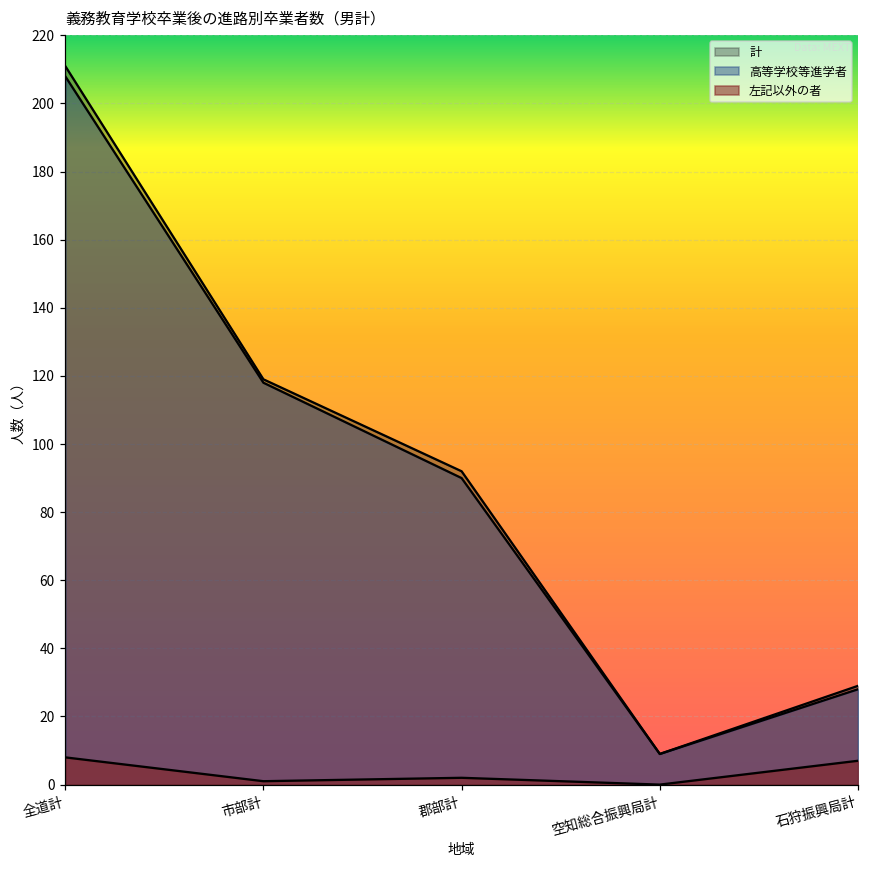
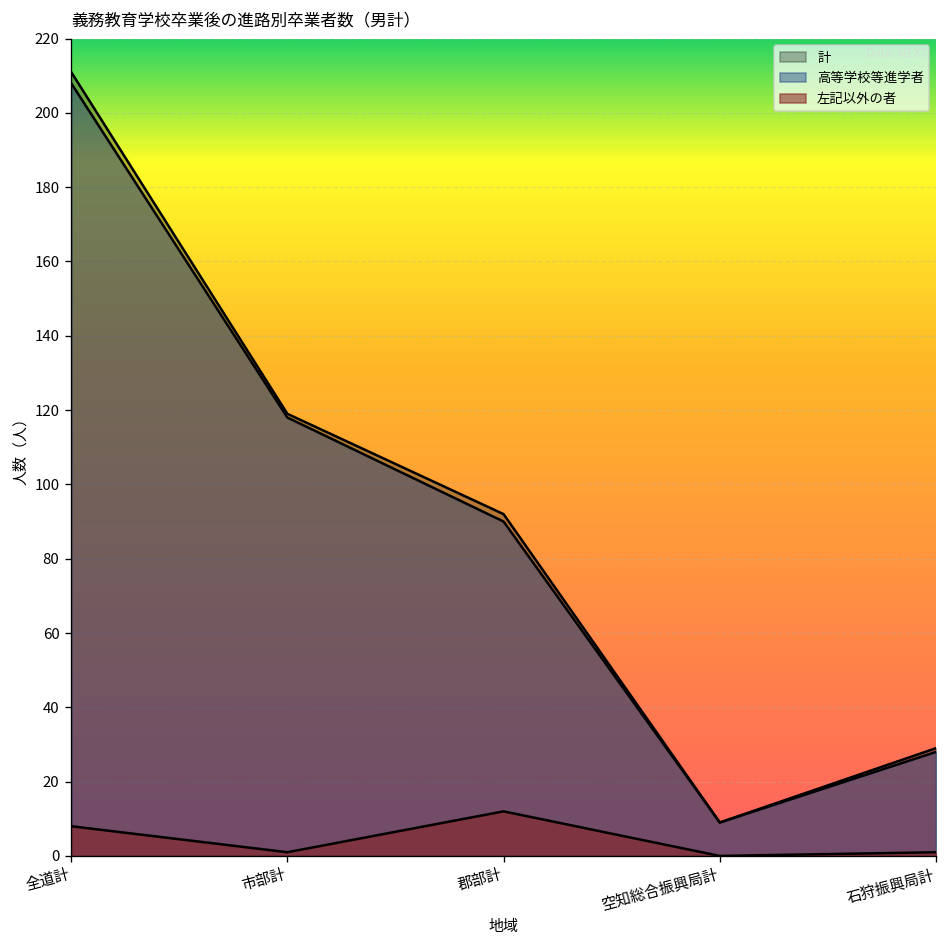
左記以外の者, 郡部計: 2 -> 12
左記以外の者, 石狩振興局計: 7 -> 1
